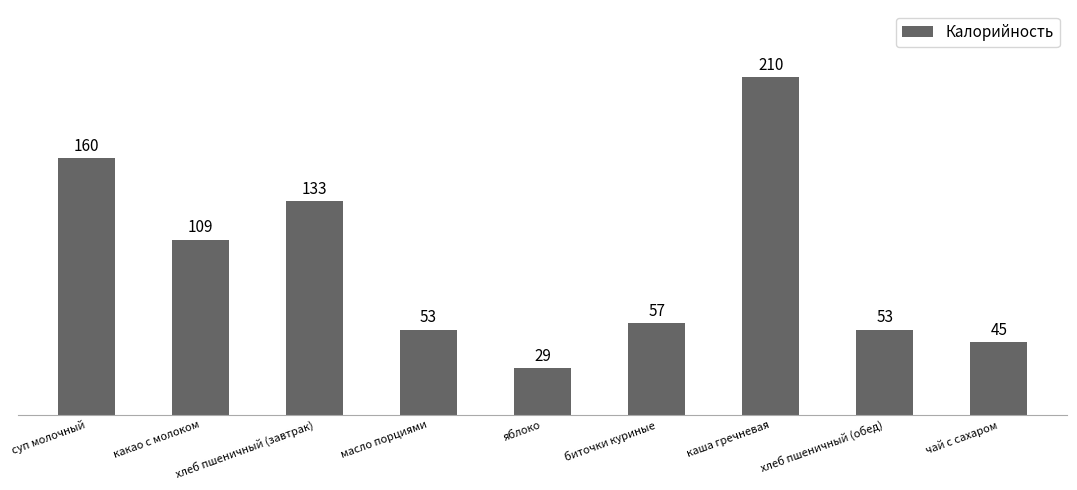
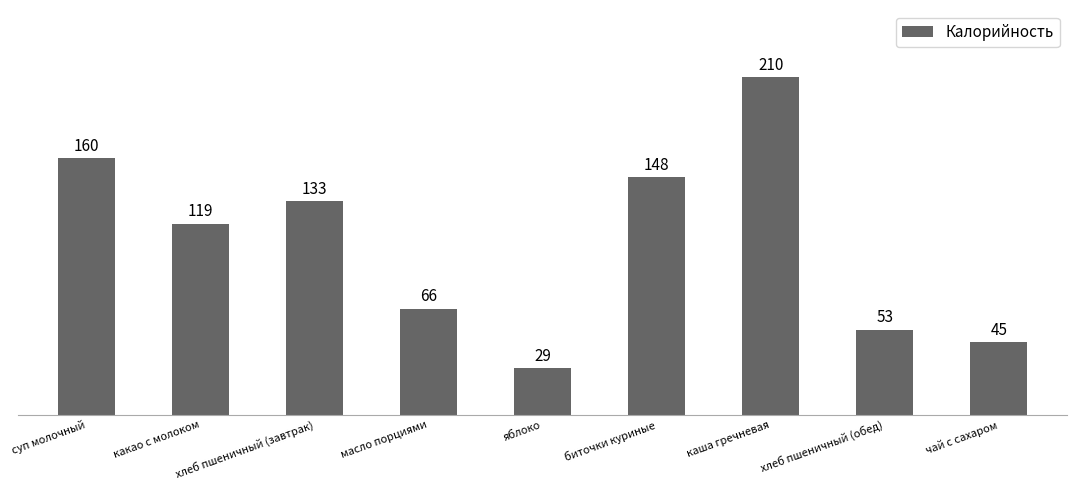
какао с молоком: 109 -> 119
масло порциями: 53 -> 66
биточки куриные: 57 -> 148
